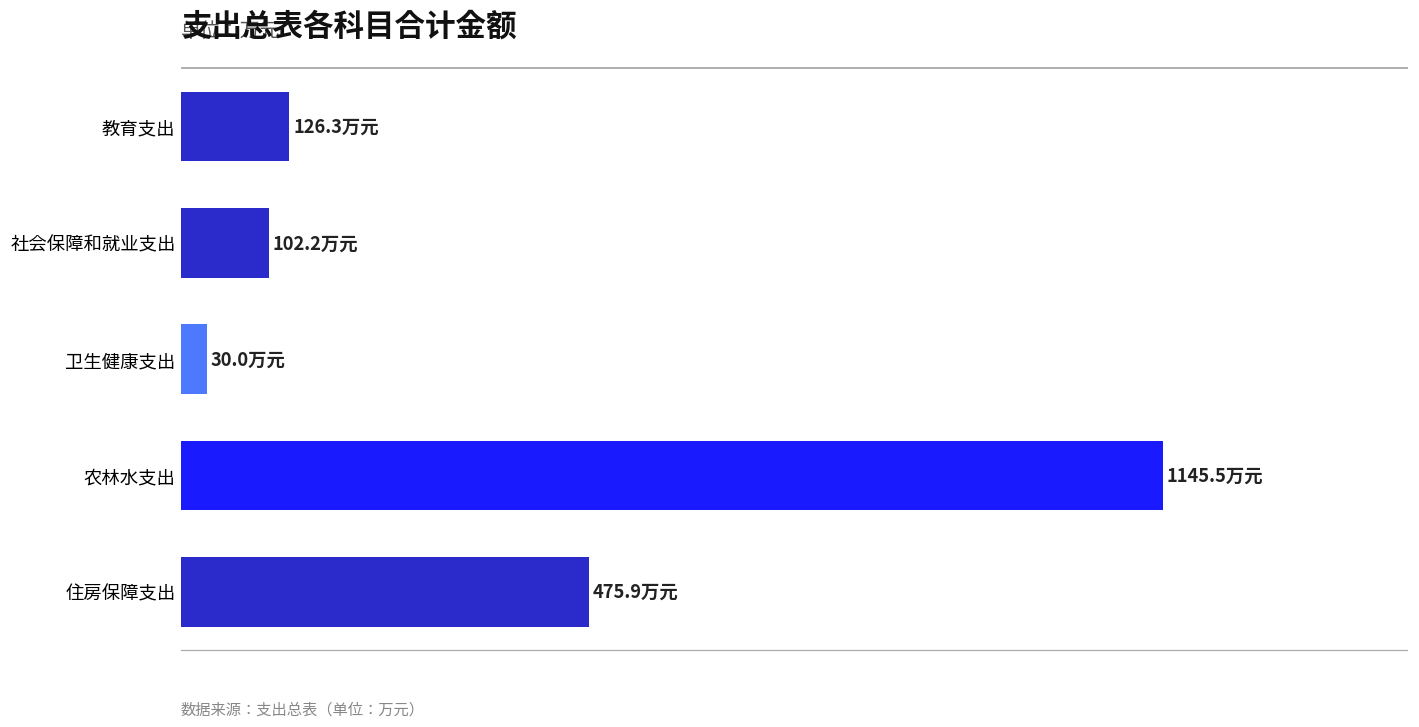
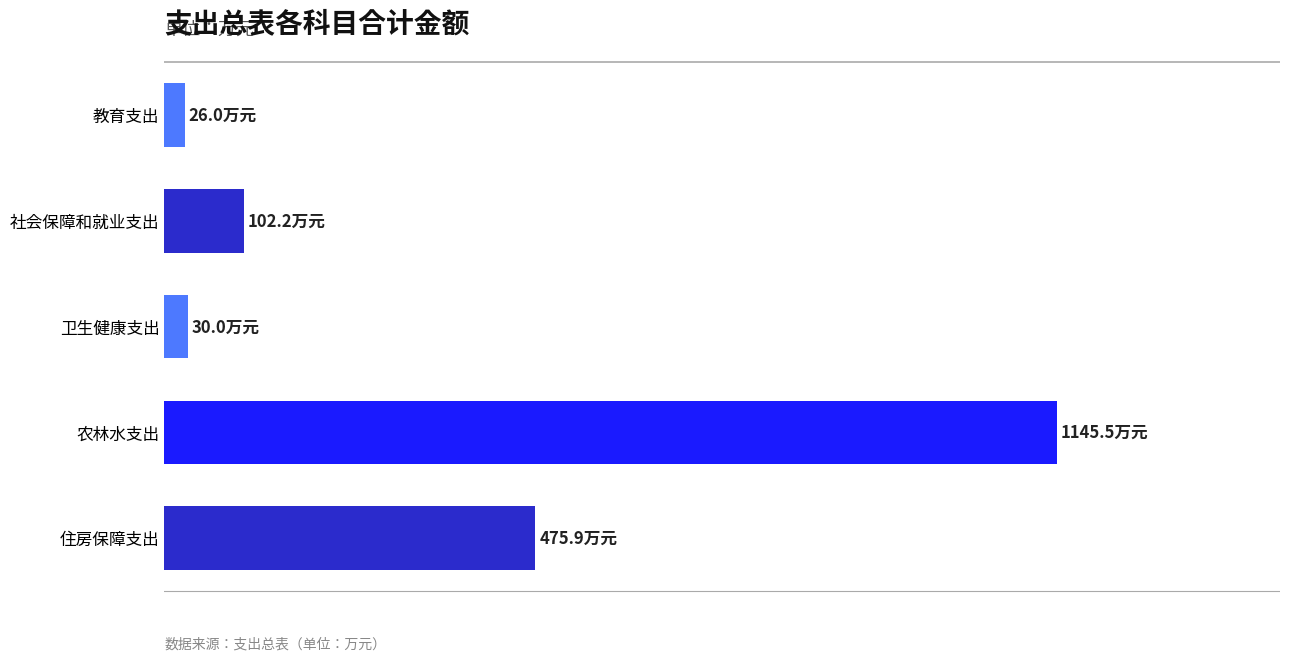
教育支出: 126.3 -> 26.0
